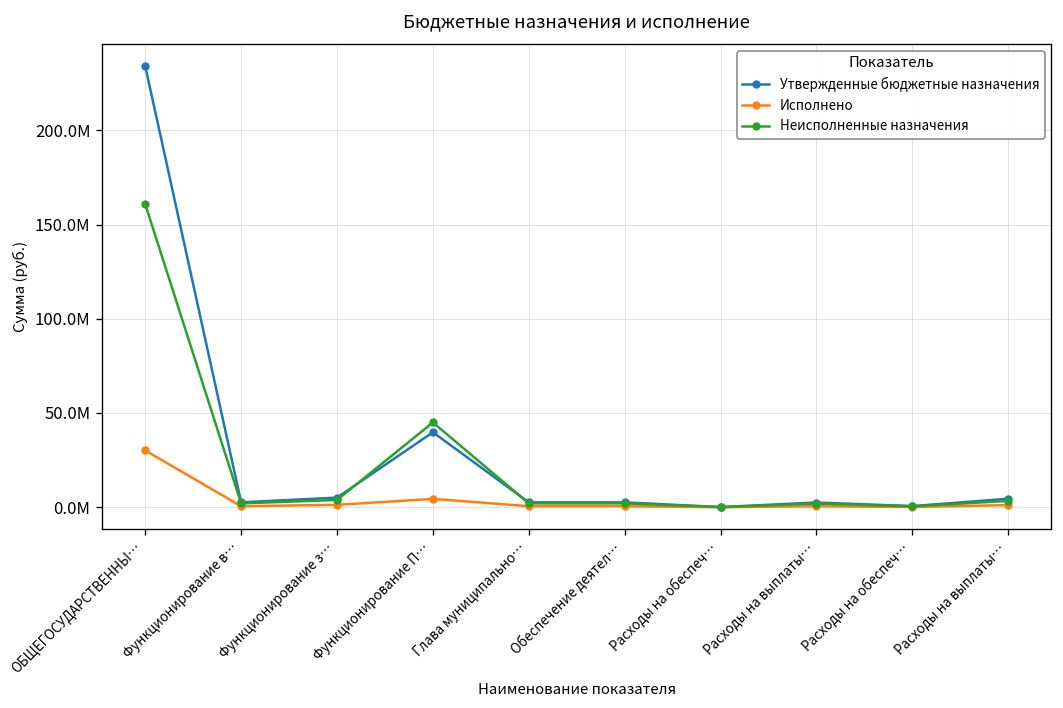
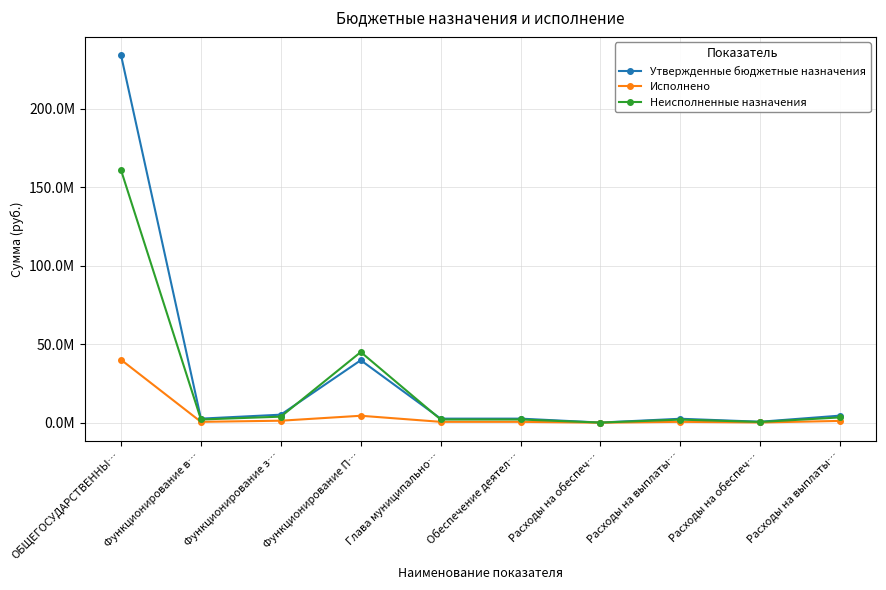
Исполнено, ОБЩЕГОСУДАРСТВЕННЫ…: 30000000 -> 40000000
